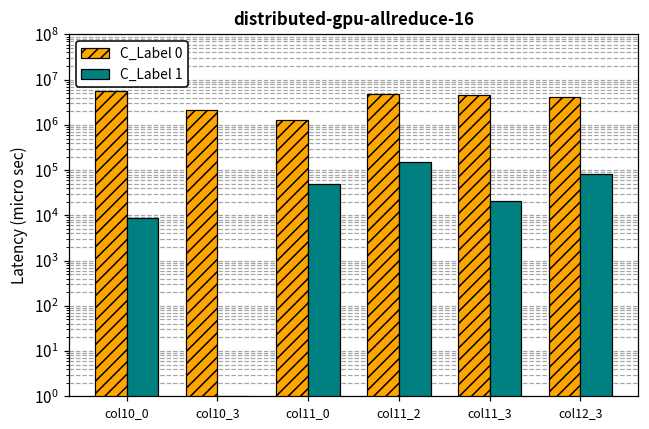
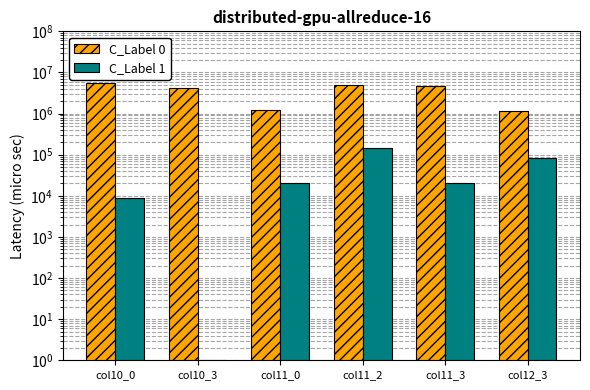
C_Label 0, col10_3: 2000000 -> 4000000
C_Label 1, col11_0: 50000 -> 20000
C_Label 0, col12_3: 4000000 -> 1100000
